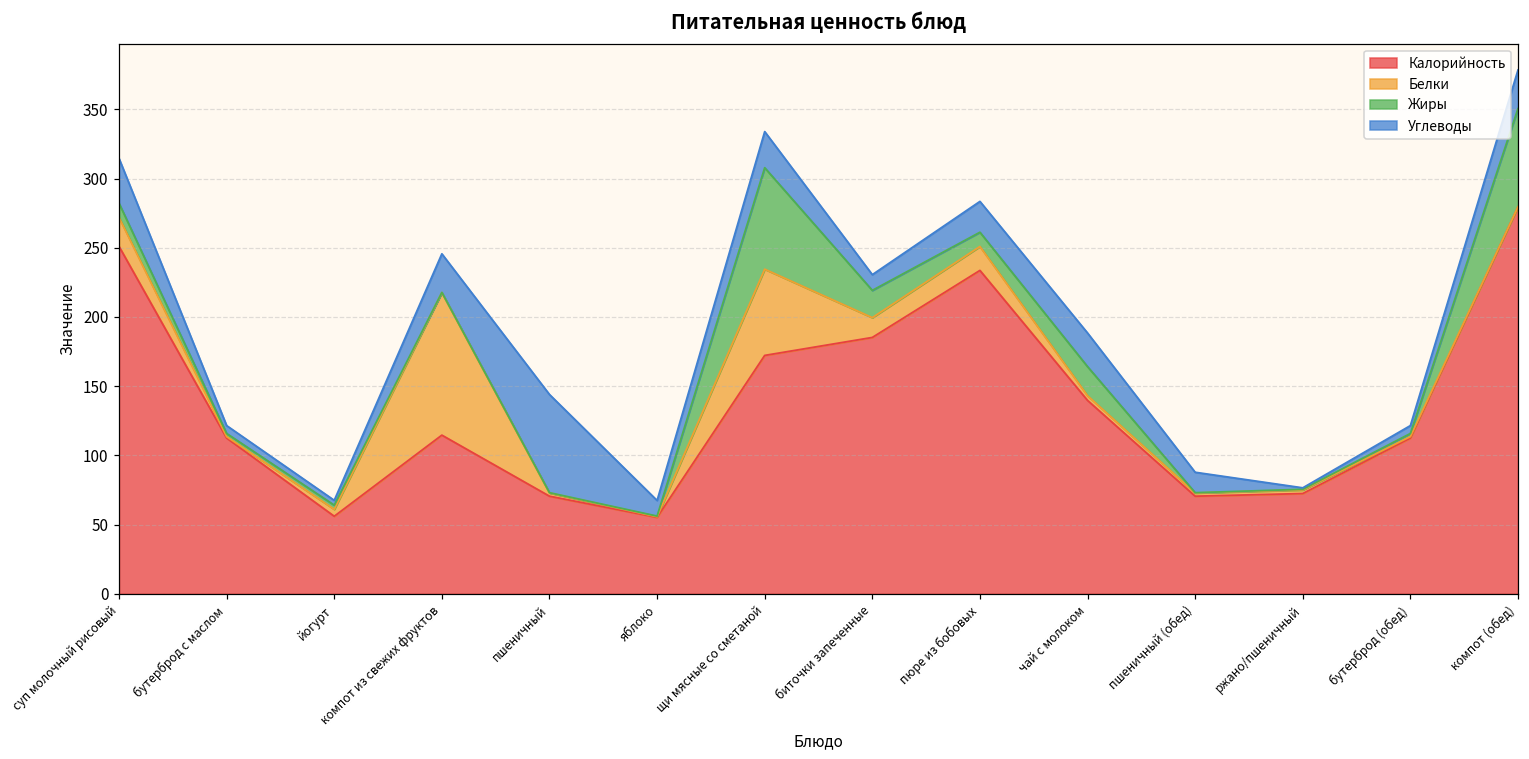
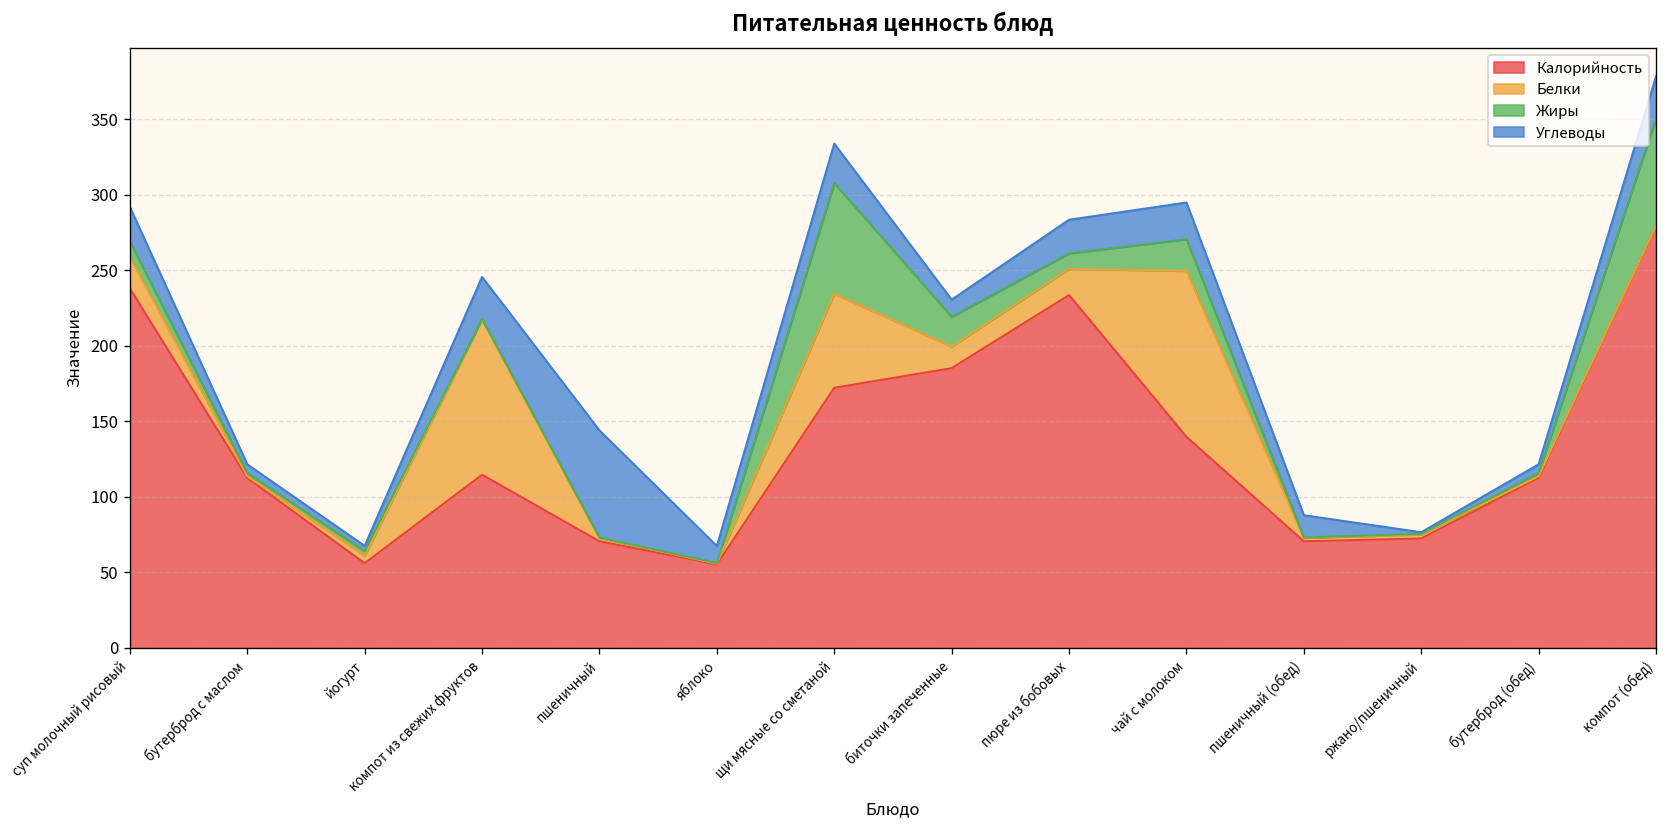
Калорийность, суп молочный рисовый: 251 -> 238
Углеводы, суп молочный рисовый: 32 -> 23
Белки, чай с молоком: 3 -> 110
